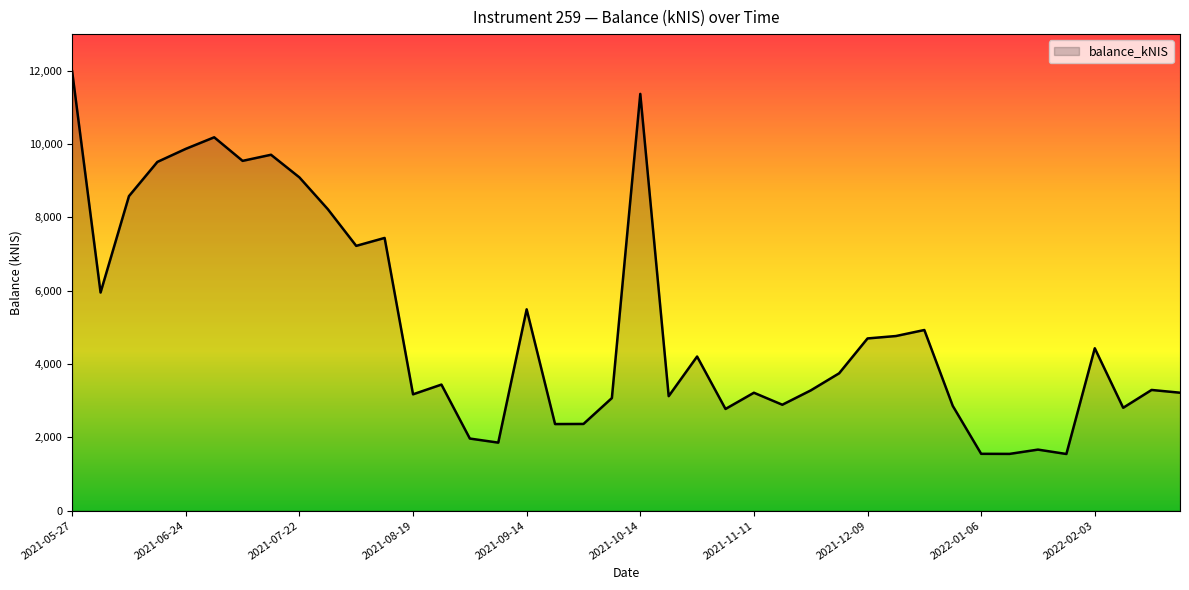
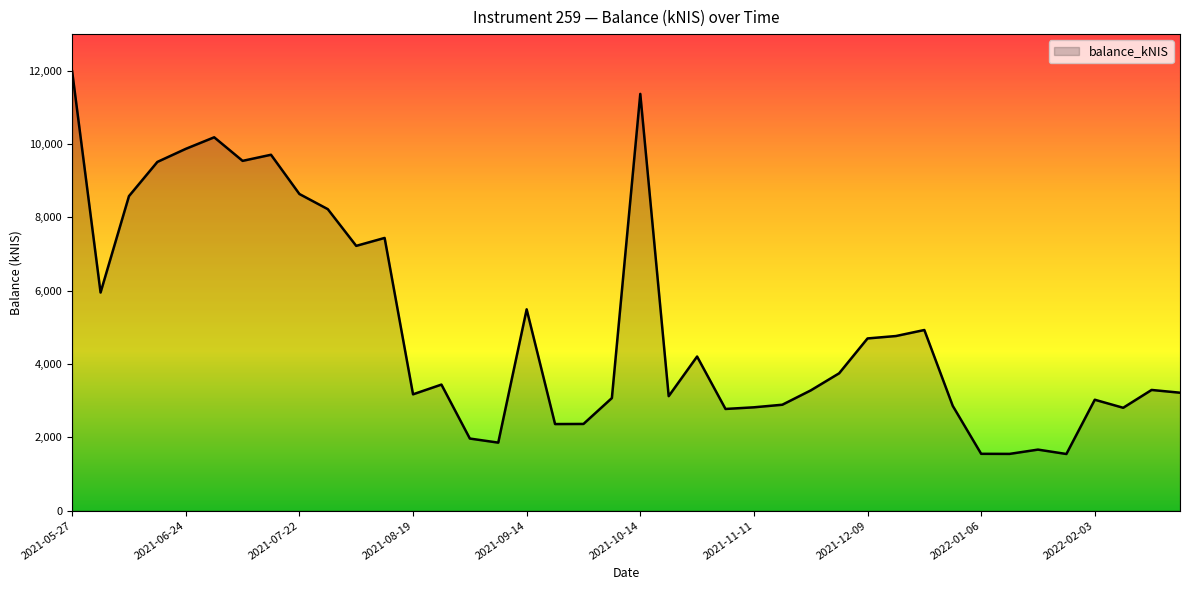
2021-07-22: 9,100 -> 8,600
2021-11-11: 3,200 -> 2,800
2022-02-03: 4,400 -> 3,000
